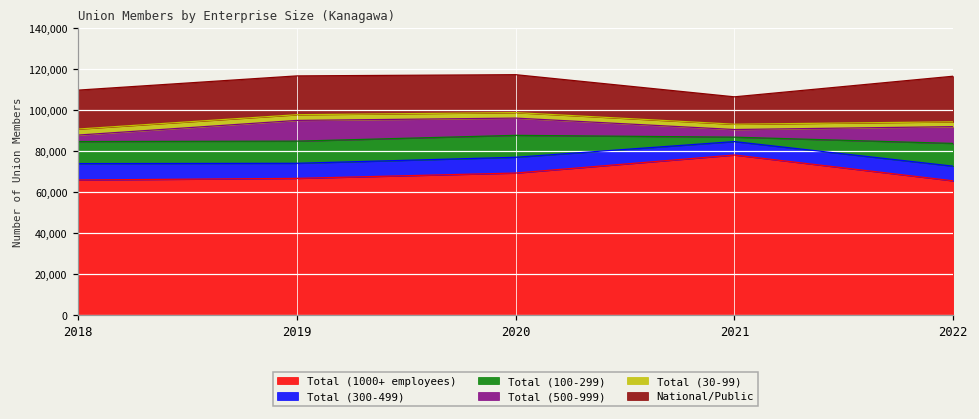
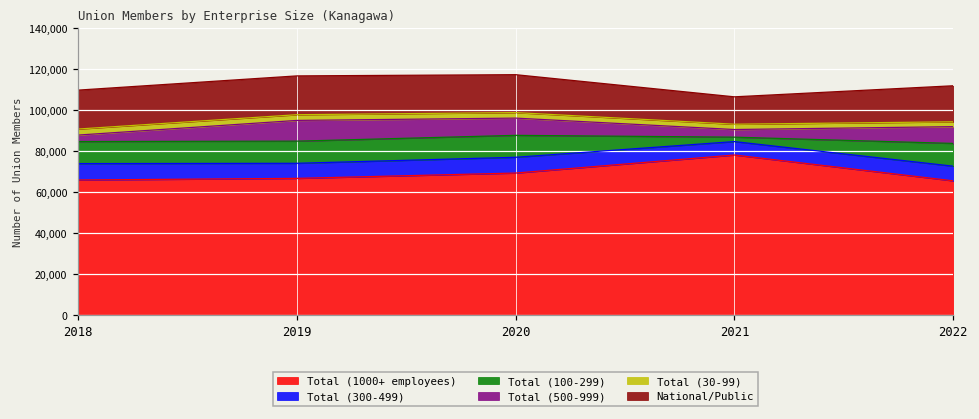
National/Public, 2022: 22,000 -> 18,000
